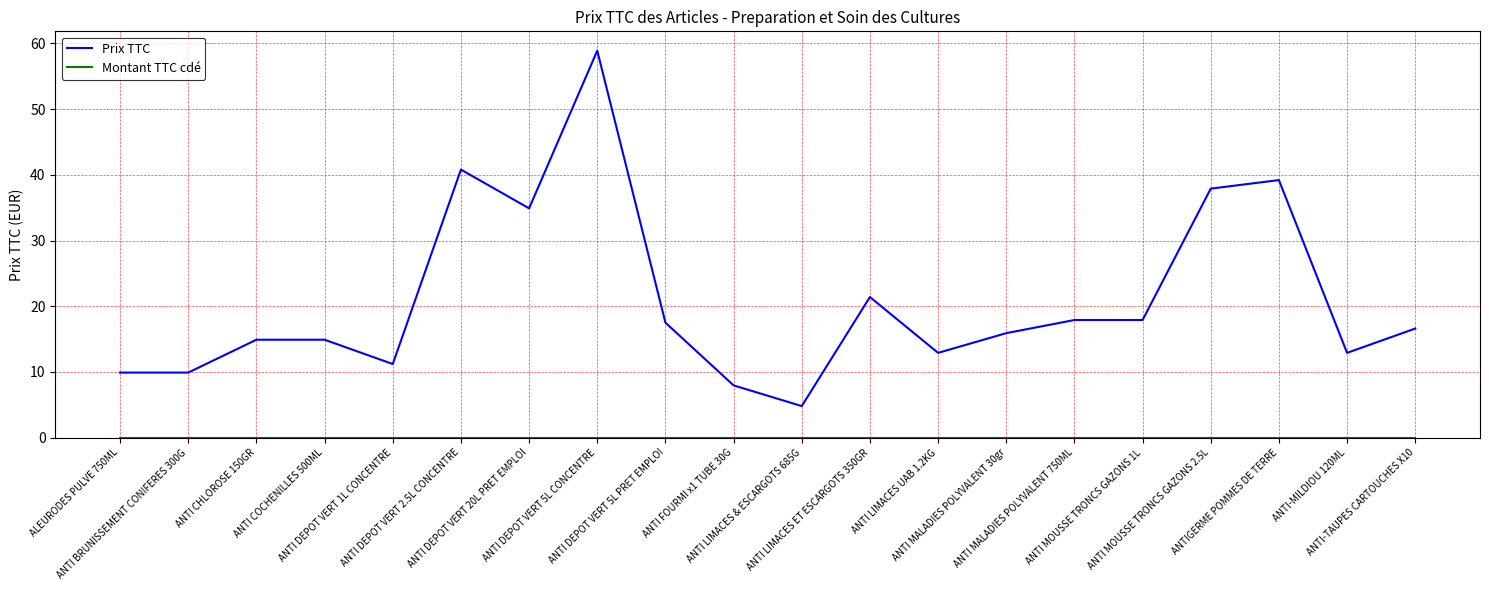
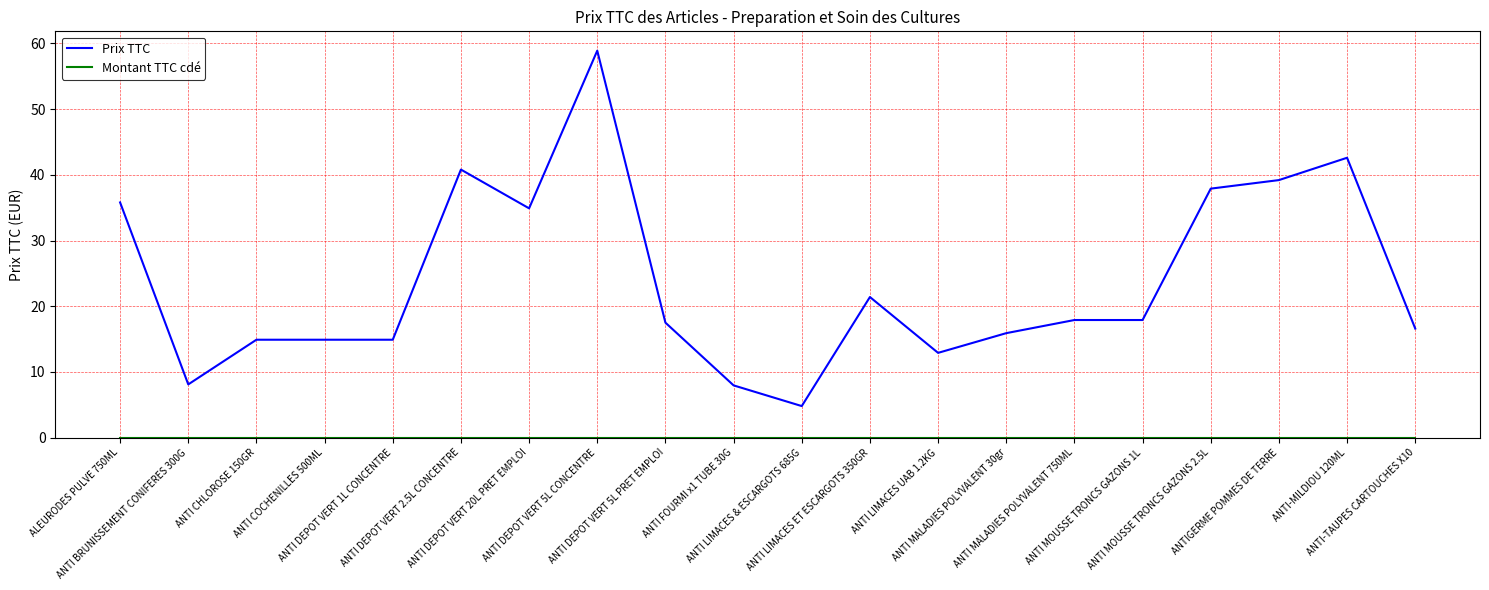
Prix TTC, ALEURODES PULVE 750ML: 10 -> 36
Prix TTC, ANTI BRUNISSEMENT CONIFERES 300G: 10 -> 8
Prix TTC, ANTI DEPOT VERT 1L CONCENTRE: 11 -> 15
Prix TTC, ANTI-MILDIOU 120ML: 13 -> 43
